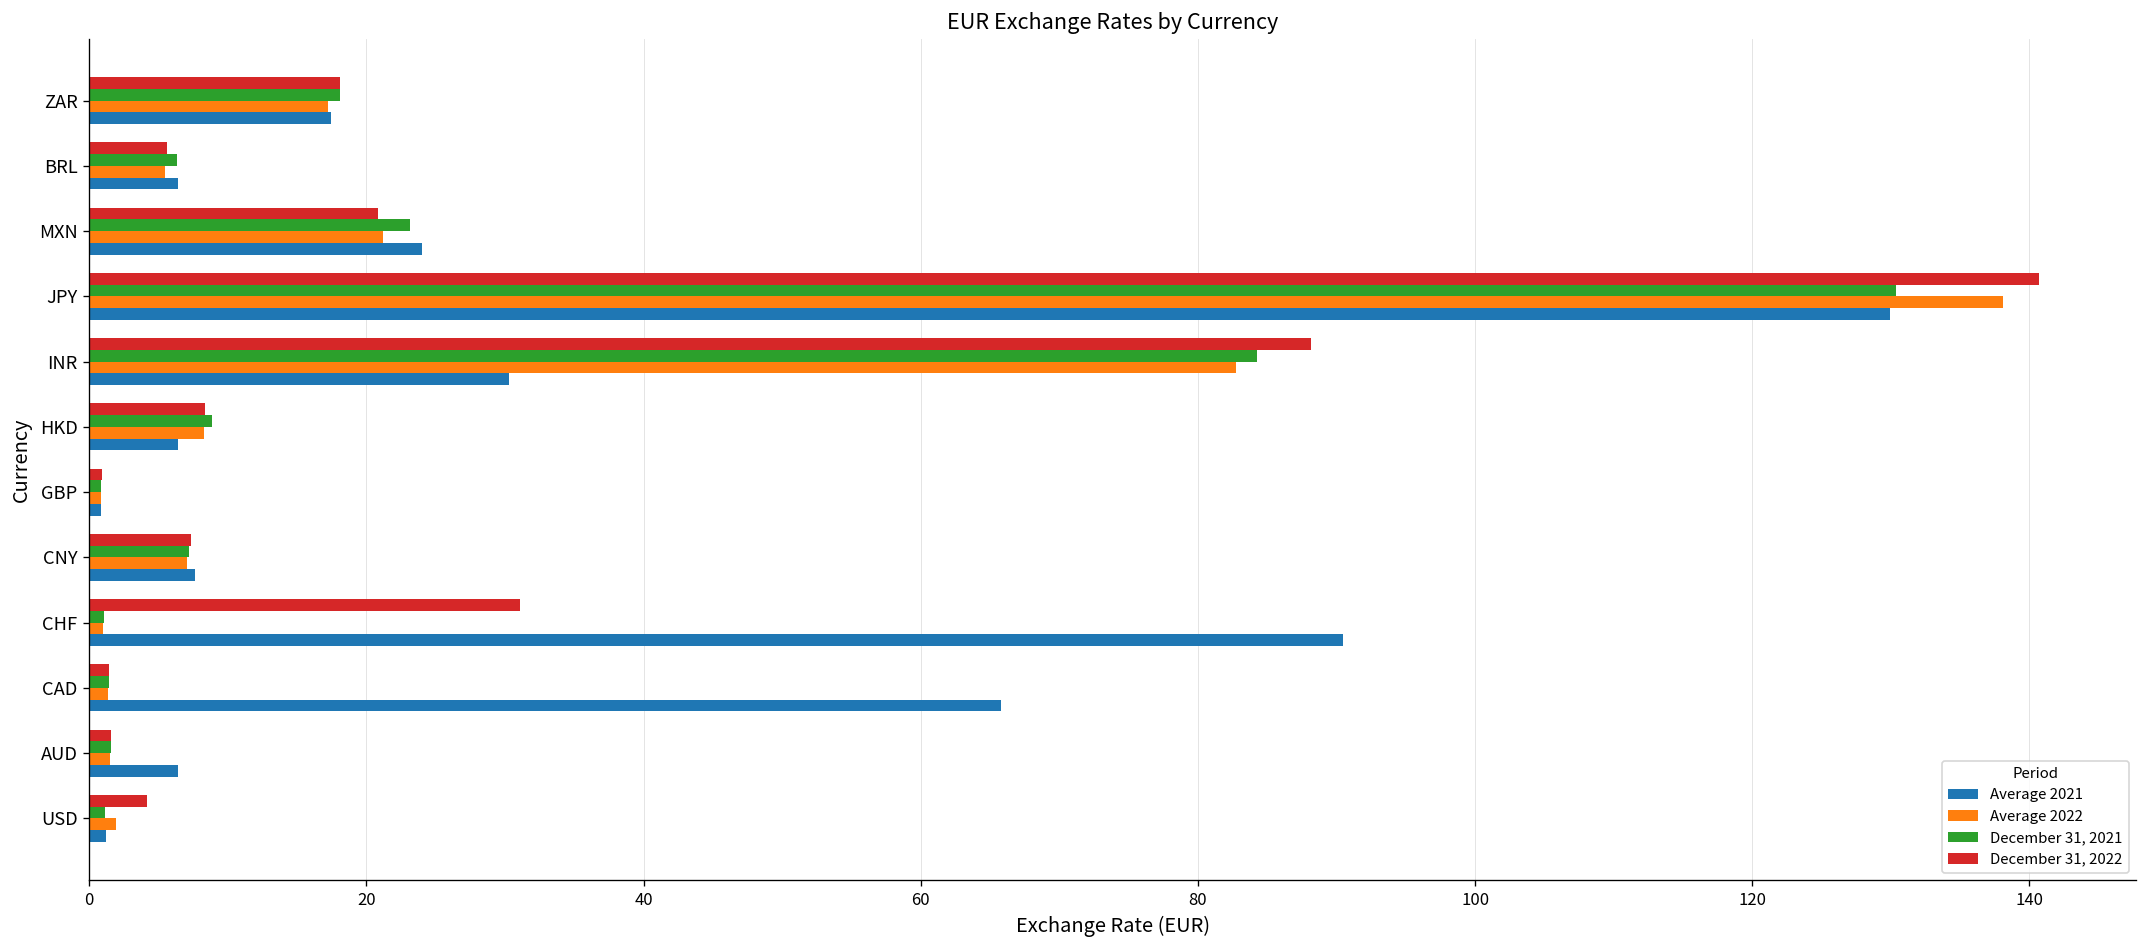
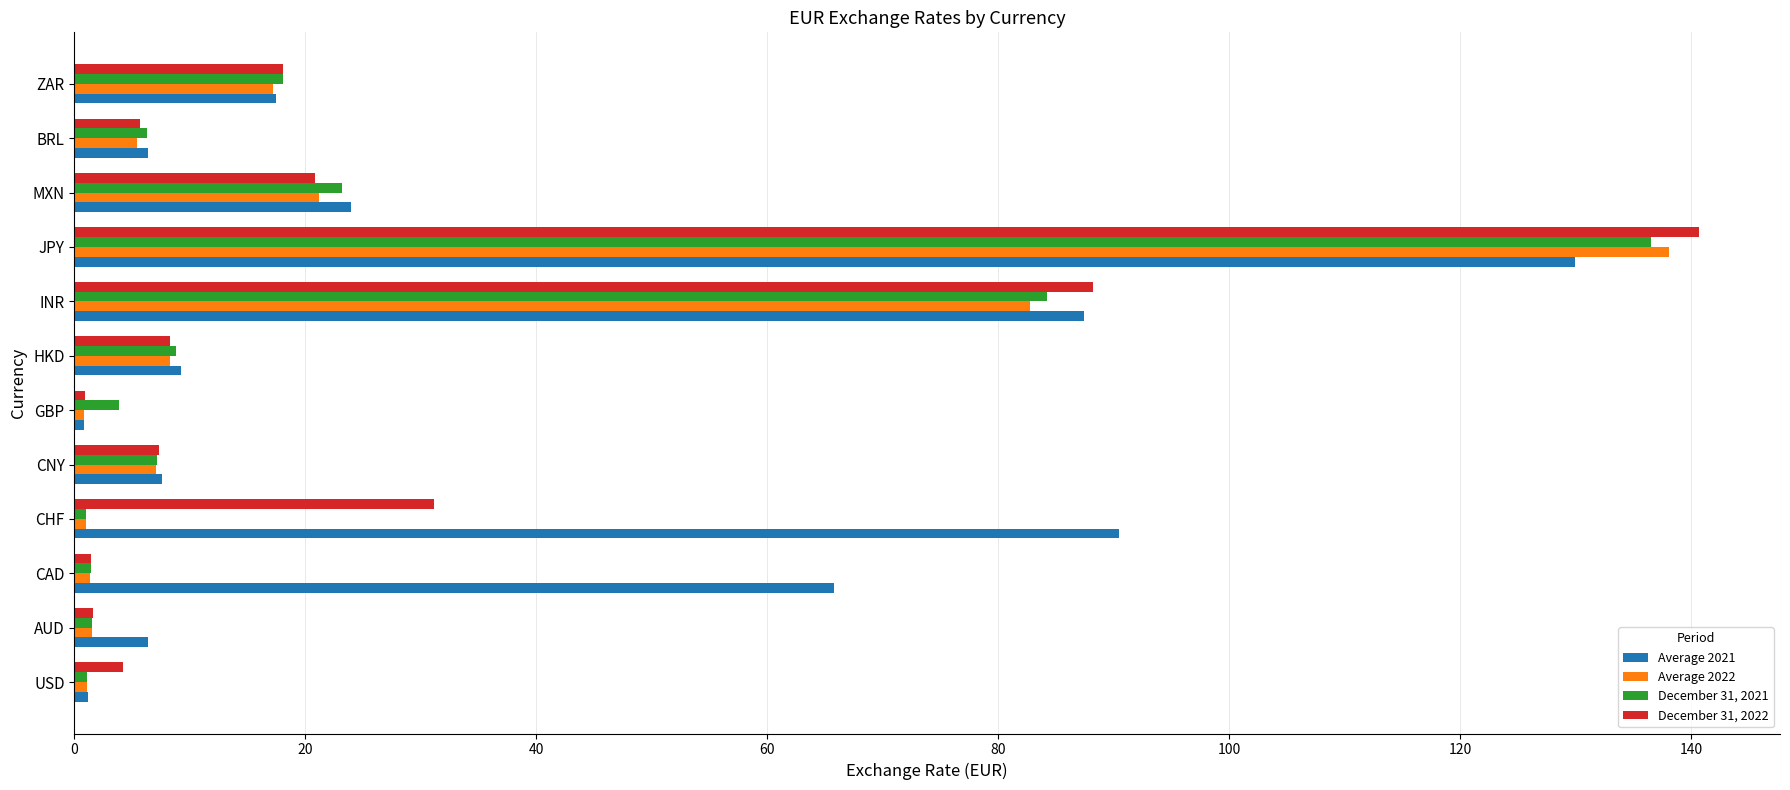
December 31, 2021, JPY: 130.4 -> 136.5
Average 2021, INR: 30.3 -> 87.4
Average 2021, HKD: 6.4 -> 9.2
December 31, 2021, GBP: 0.8 -> 3.8
Average 2022, USD: 1.9 -> 1.1
